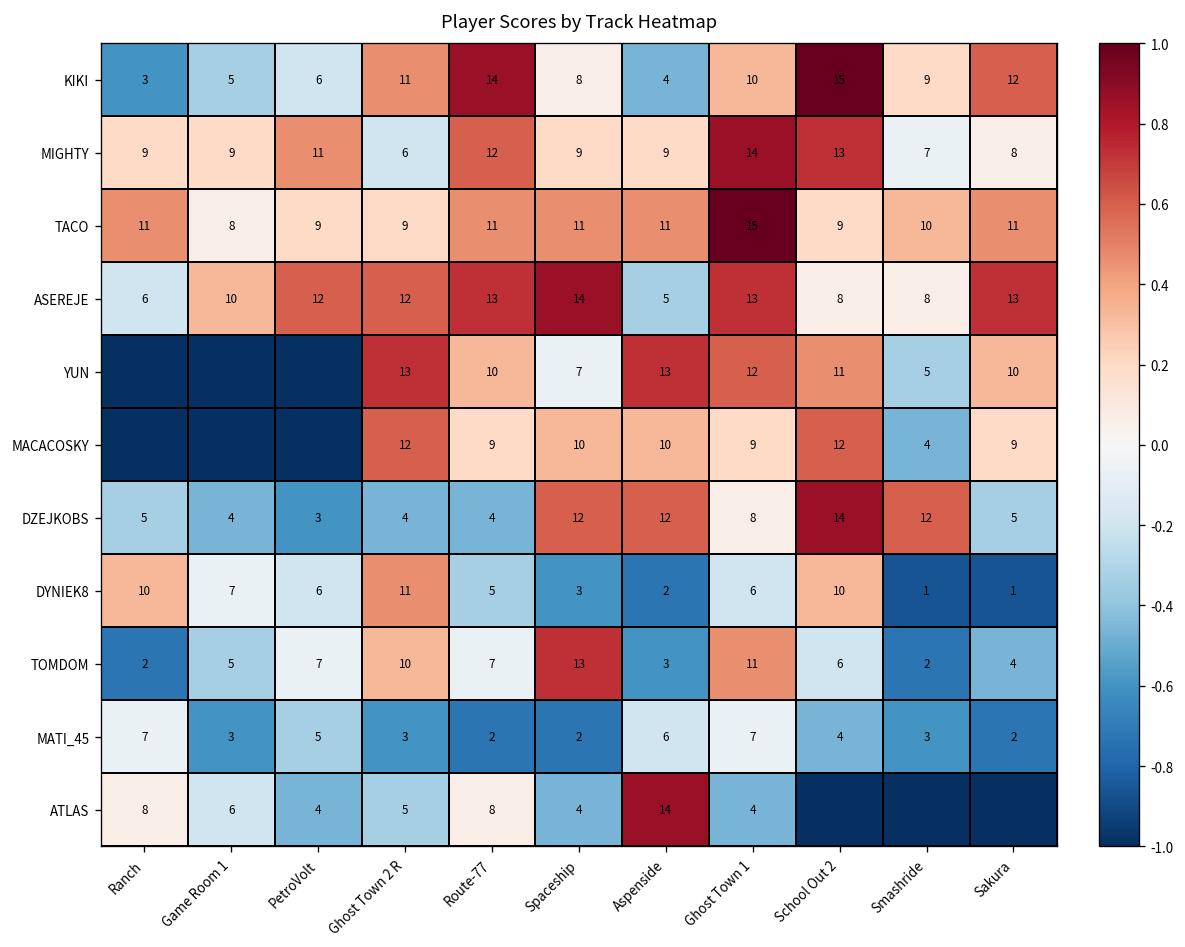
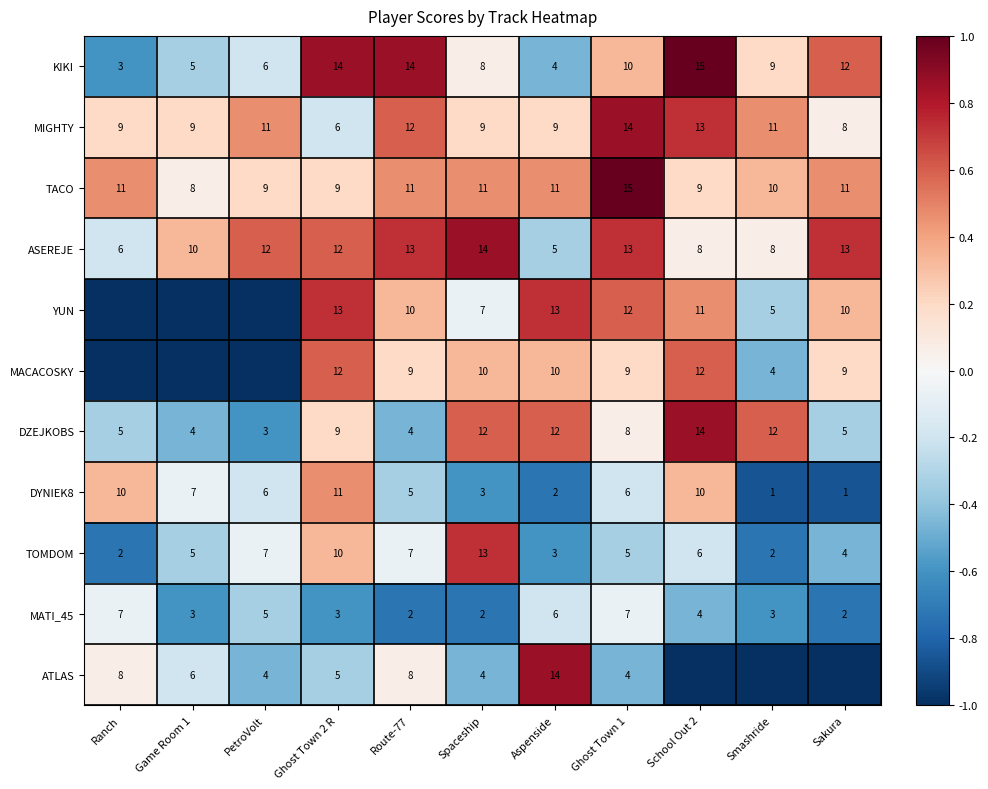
KIKI, Ghost Town 2 R: 11 -> 14
MIGHTY, Smashride: 7 -> 11
DZEJKOBS, Ghost Town 2 R: 4 -> 9
TOMDOM, Ghost Town 1: 11 -> 5
